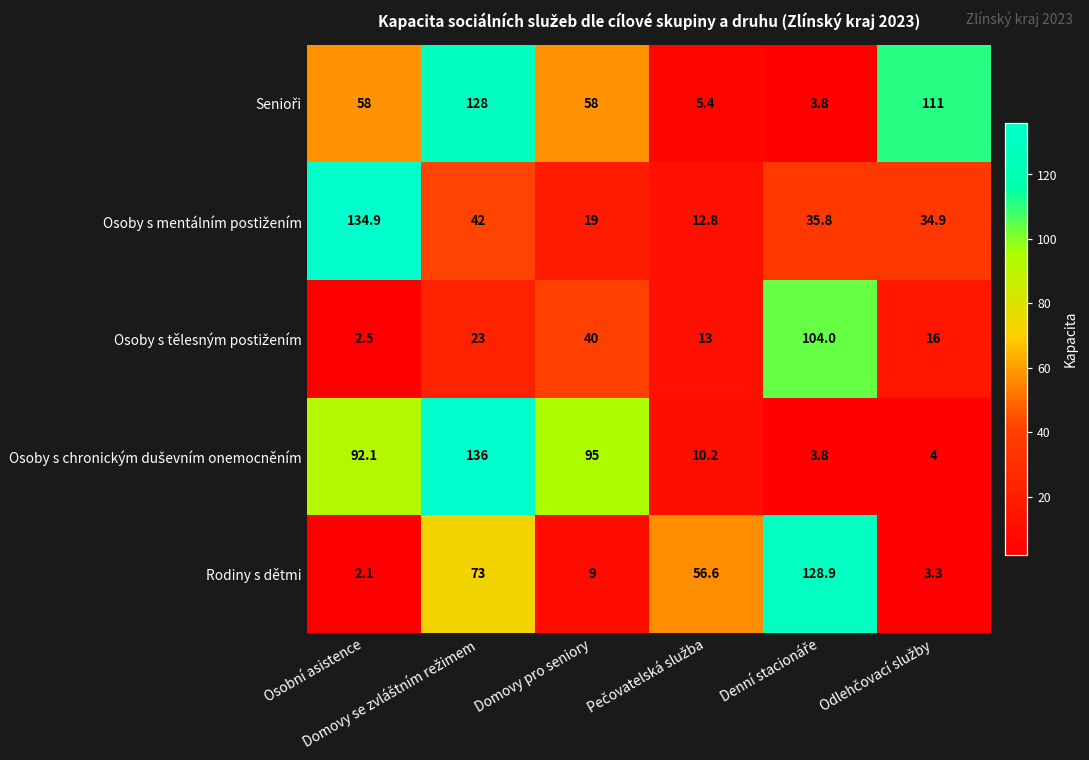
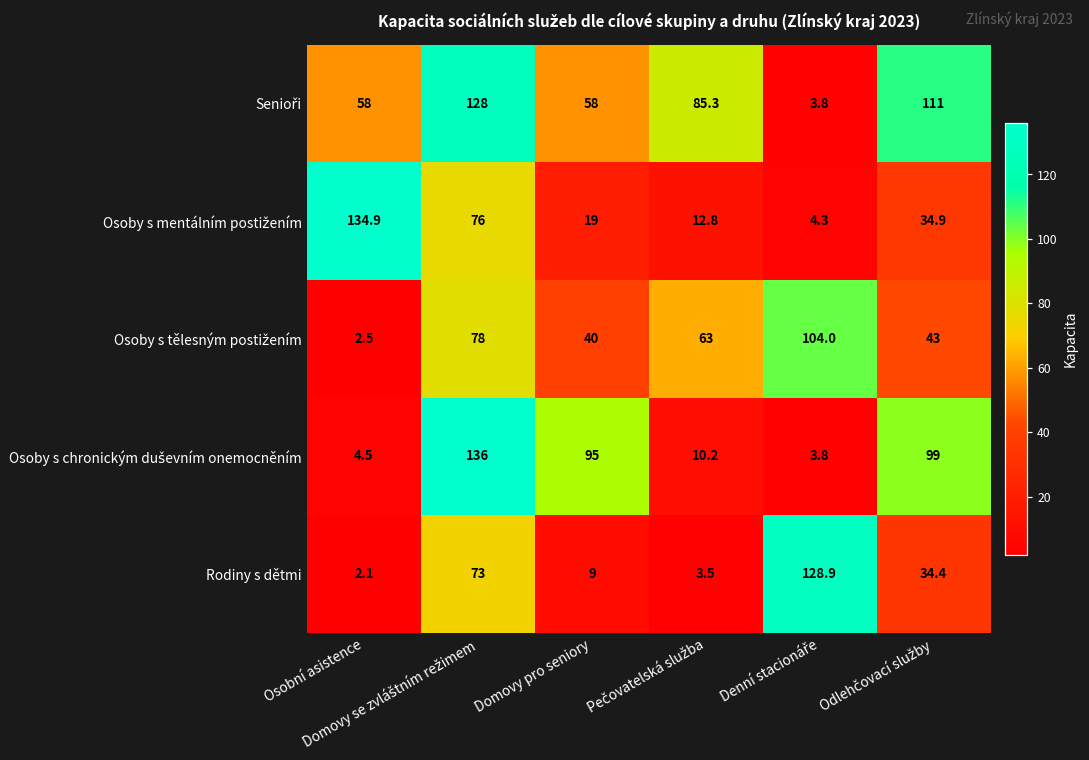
Senioři, Pečovatelská služba: 5.4 -> 85.3
Osoby s mentálním postižením, Domovy se zvláštním režimem: 42 -> 76
Osoby s mentálním postižením, Denní stacionáře: 35.8 -> 4.3
Osoby s tělesným postižením, Domovy se zvláštním režimem: 23 -> 78
Osoby s tělesným postižením, Pečovatelská služba: 13 -> 63
Osoby s tělesným postižením, Odlehčovací služby: 16 -> 43
Osoby s chronickým duševním onemocněním, Osobní asistence: 92.1 -> 4.5
Osoby s chronickým duševním onemocněním, Odlehčovací služby: 4 -> 99
Rodiny s dětmi, Pečovatelská služba: 56.6 -> 3.5
Rodiny s dětmi, Odlehčovací služby: 3.3 -> 34.4
